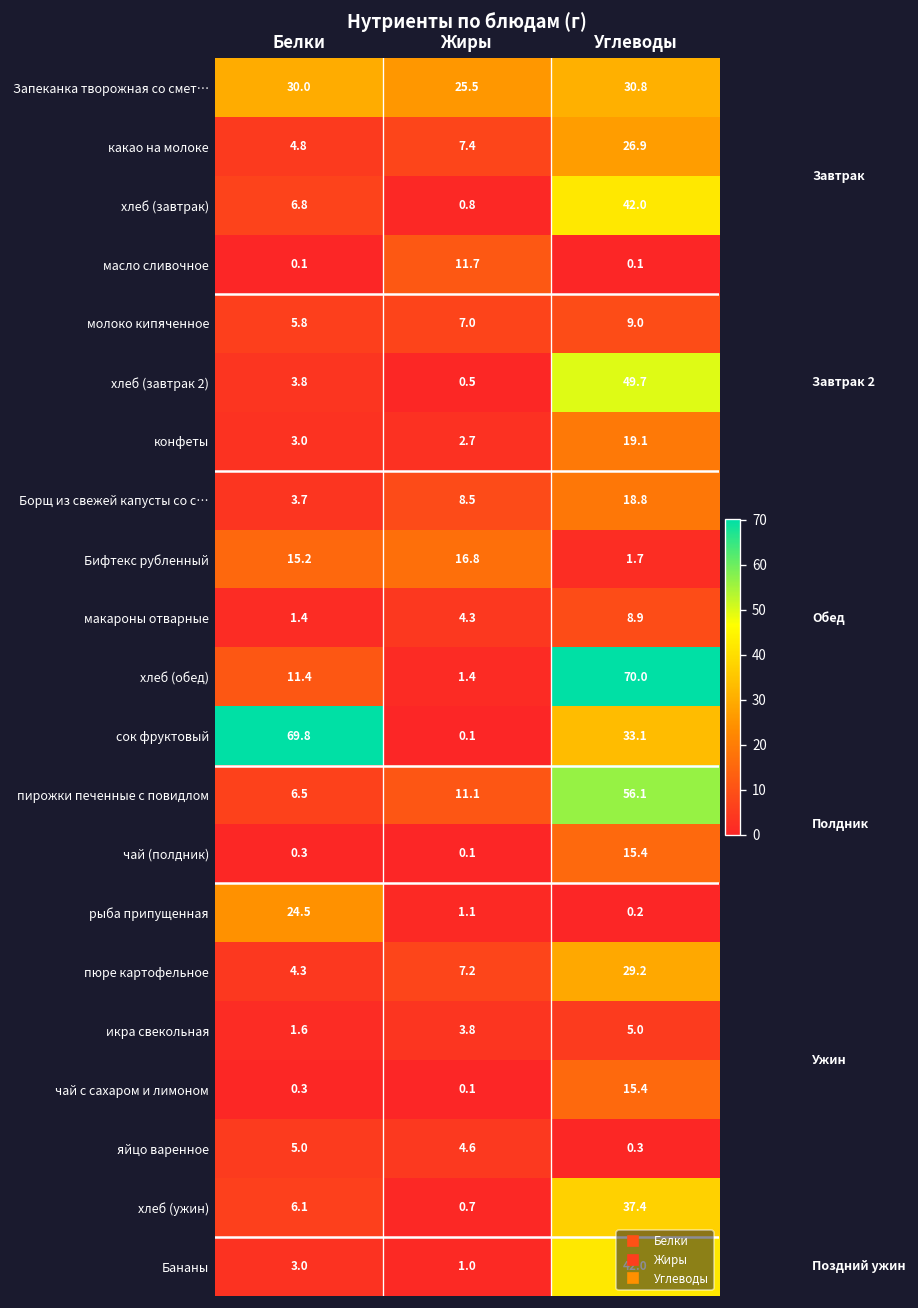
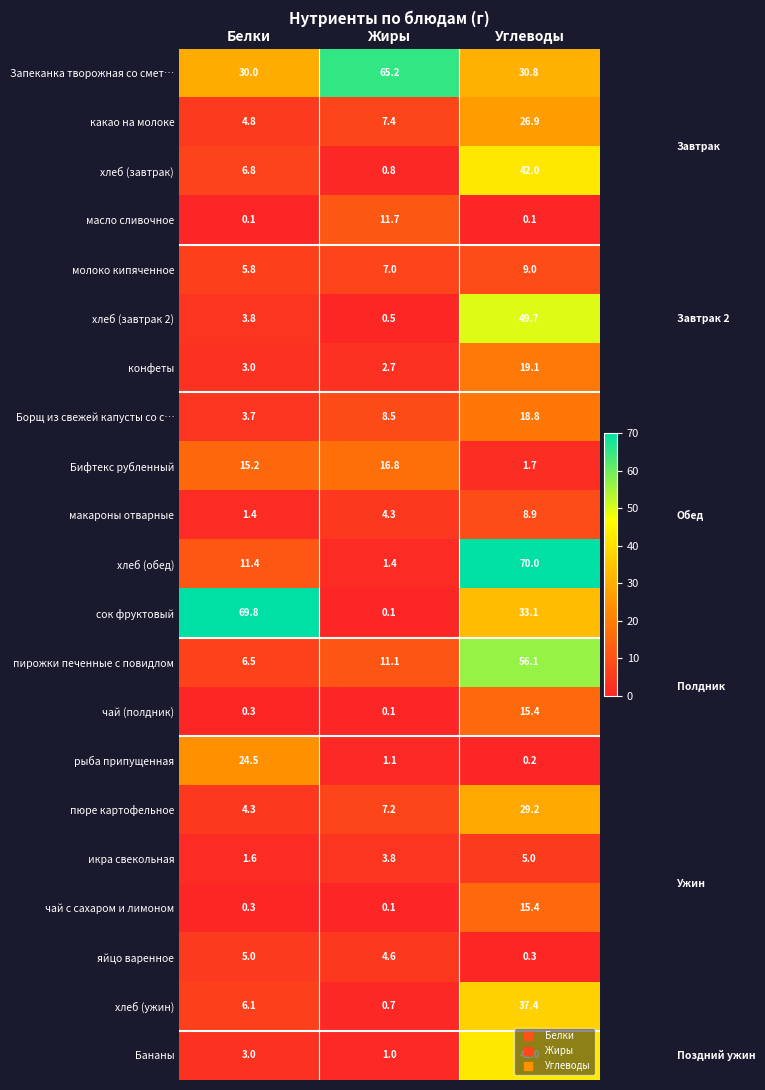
Запеканка творожная со смет…, Жиры: 25.5 -> 65.2
